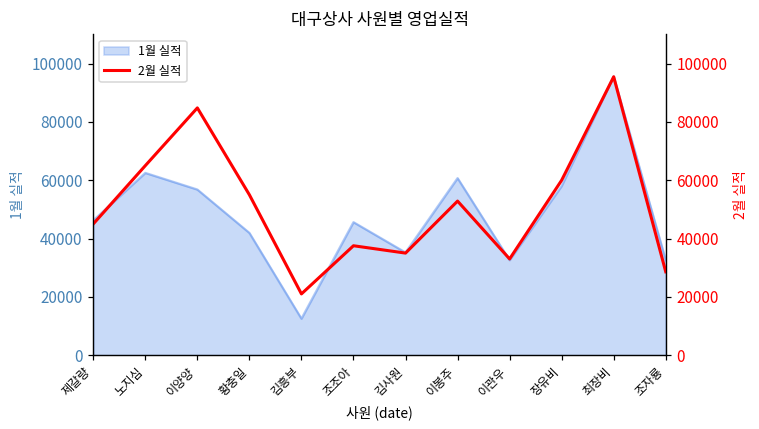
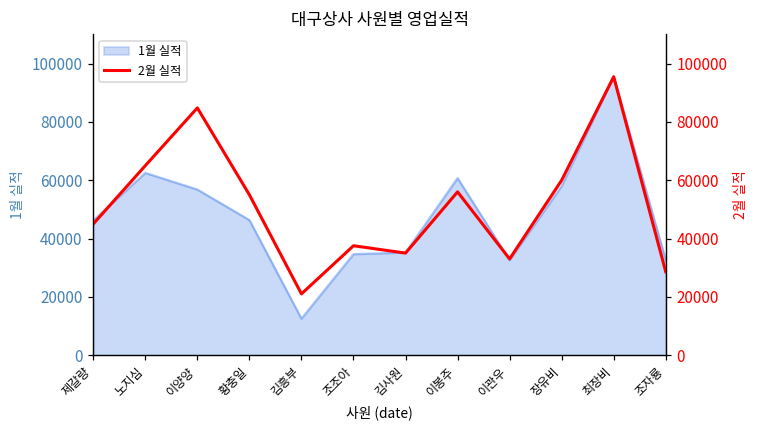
1월 실적, 황충일: 42000 -> 46000
1월 실적, 조조아: 46000 -> 35000
2월 실적, 이봉주: 53000 -> 56000
